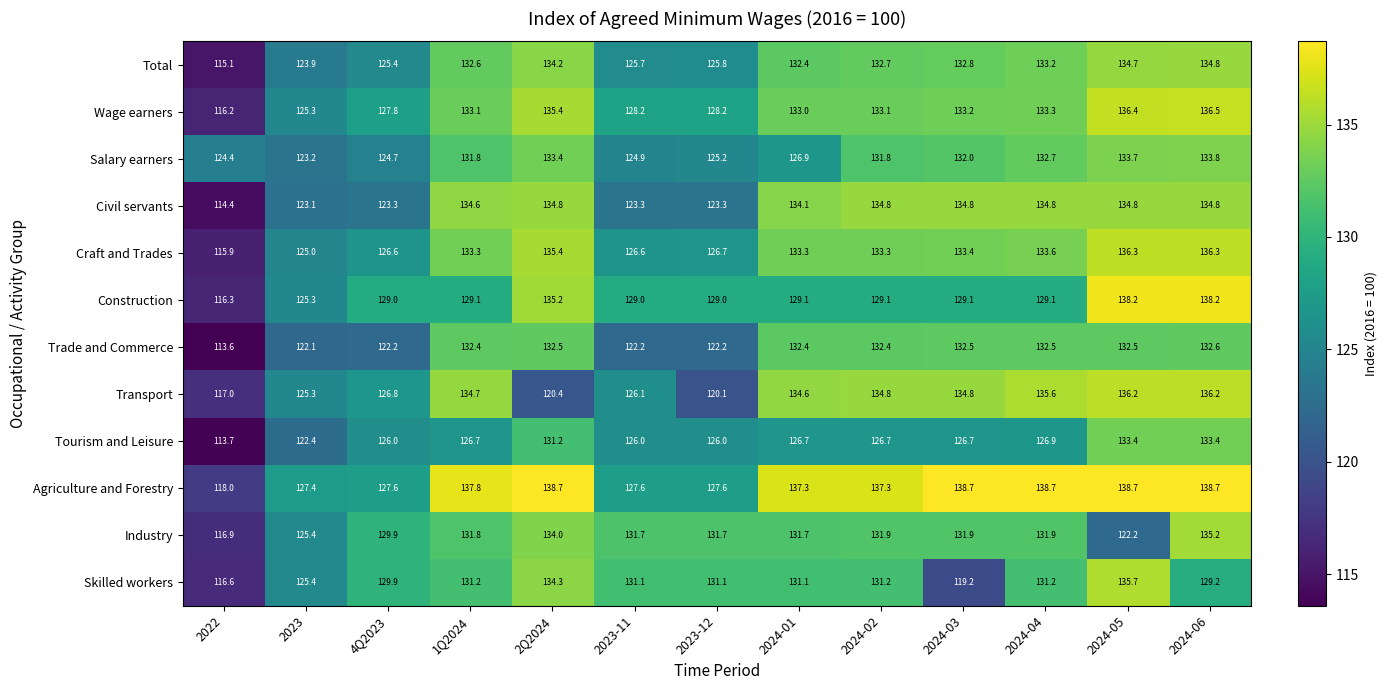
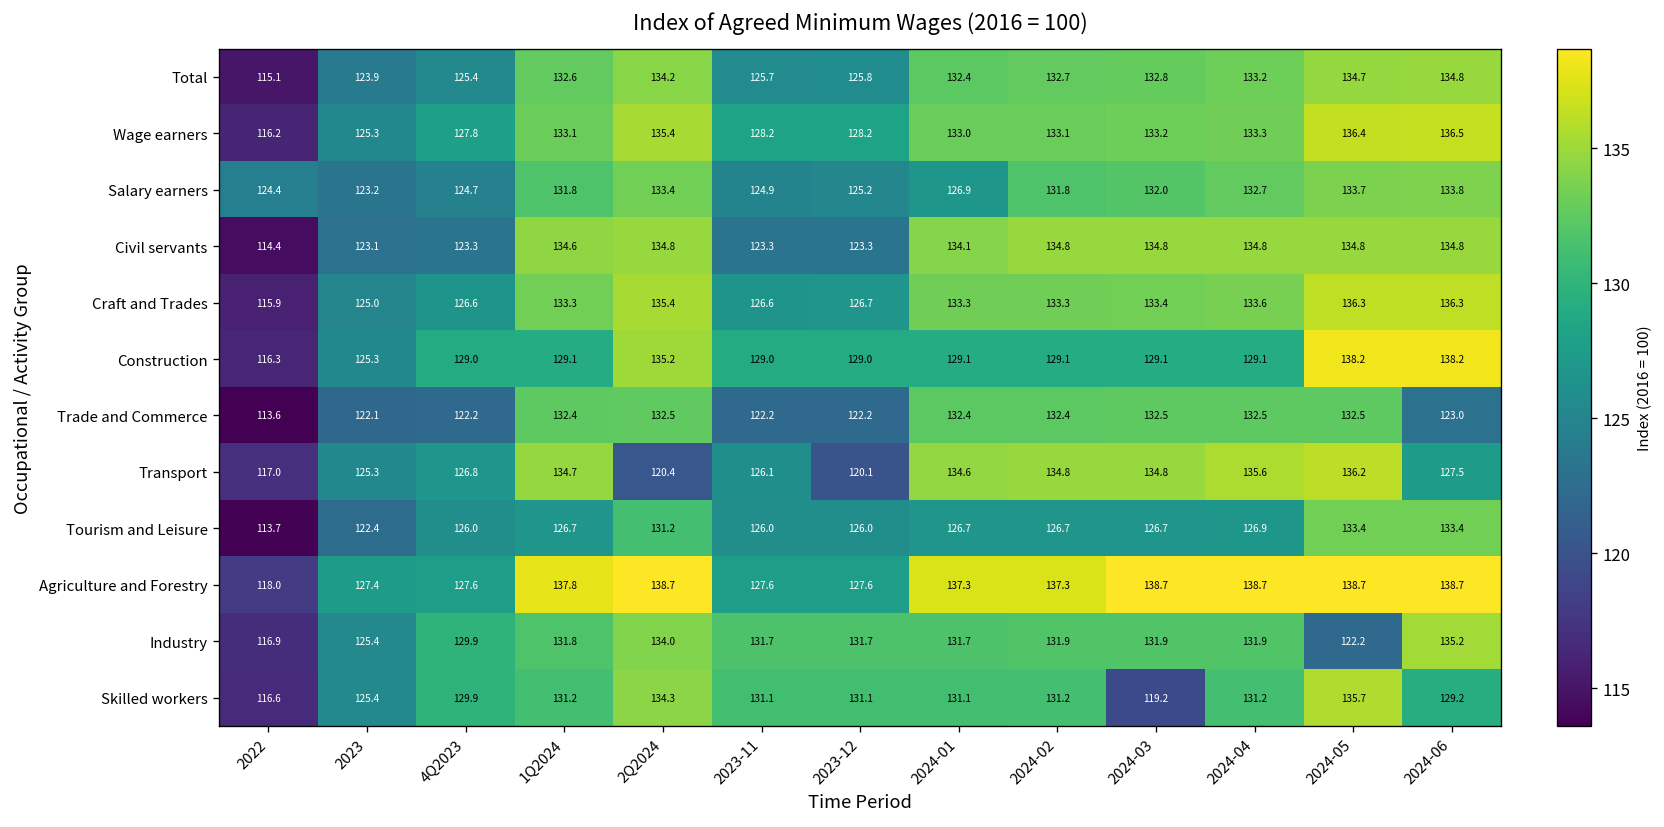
Trade and Commerce, 2024-06: 132.6 -> 123.0
Transport, 2024-06: 136.2 -> 127.5
